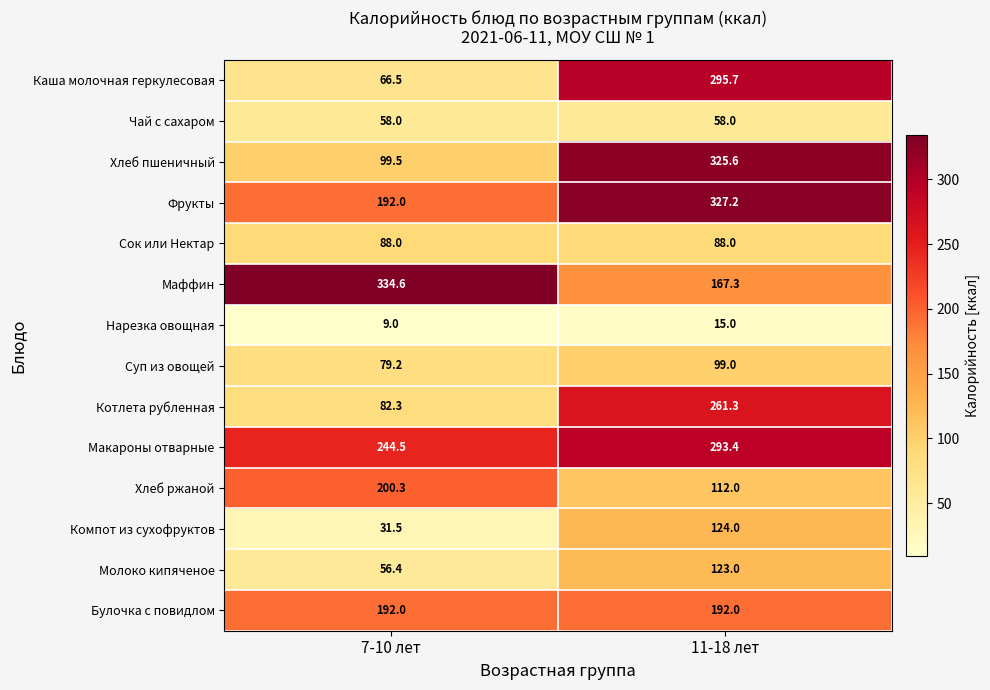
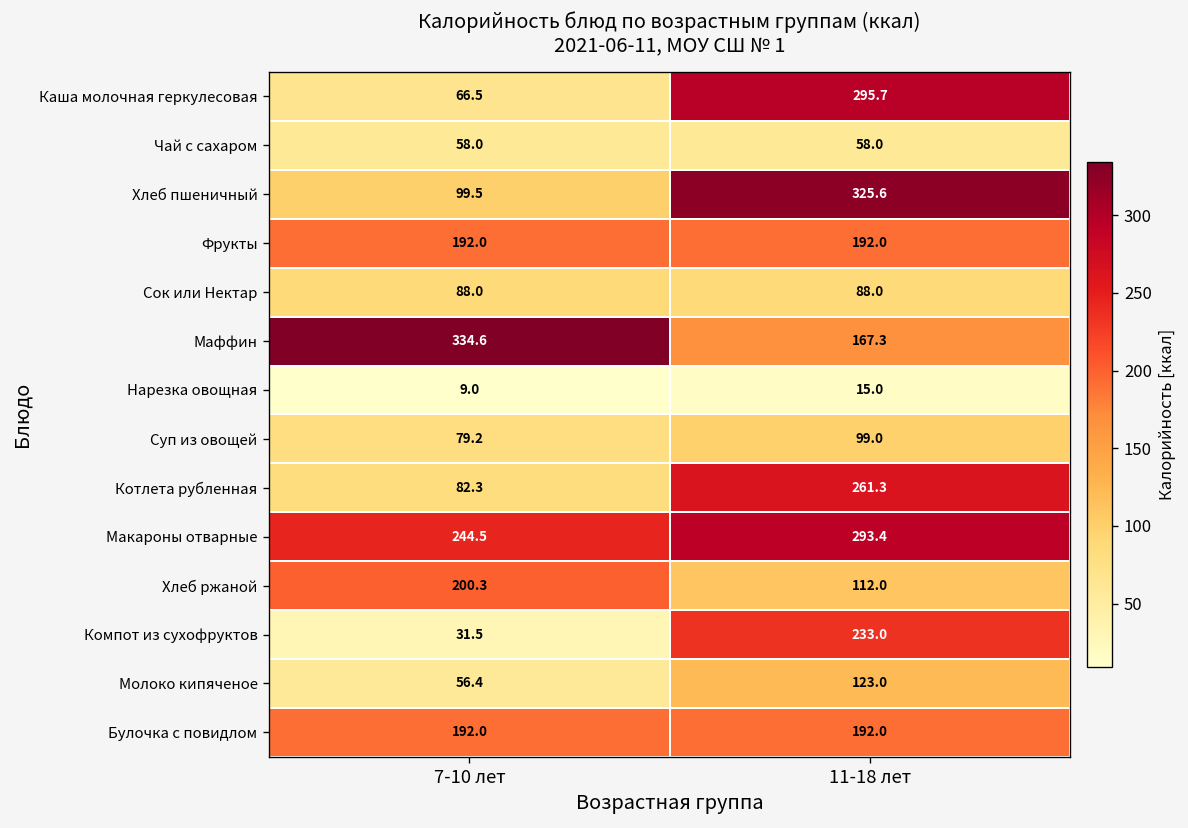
Фрукты, 11-18 лет: 327.2 -> 192.0
Компот из сухофруктов, 11-18 лет: 124.0 -> 233.0
